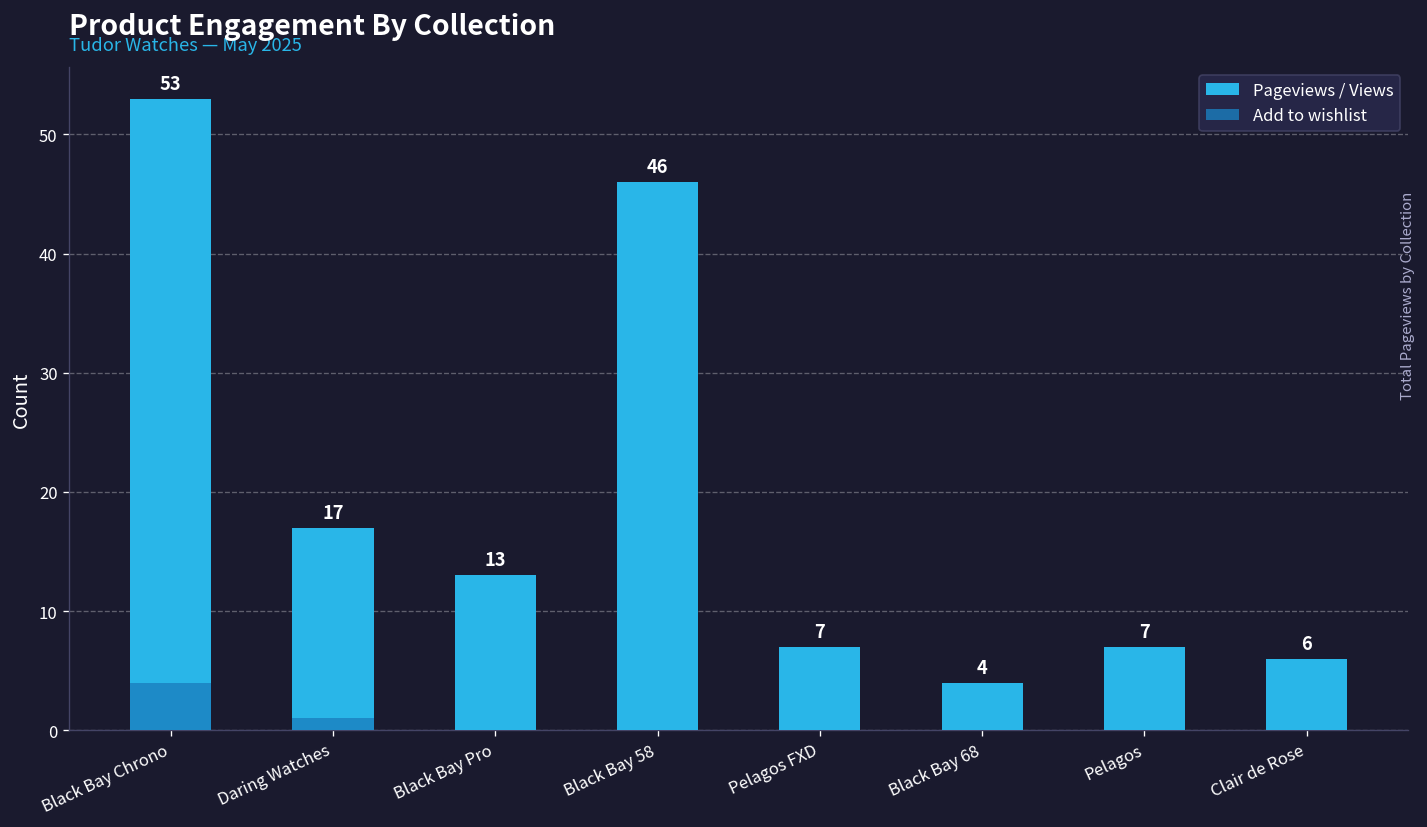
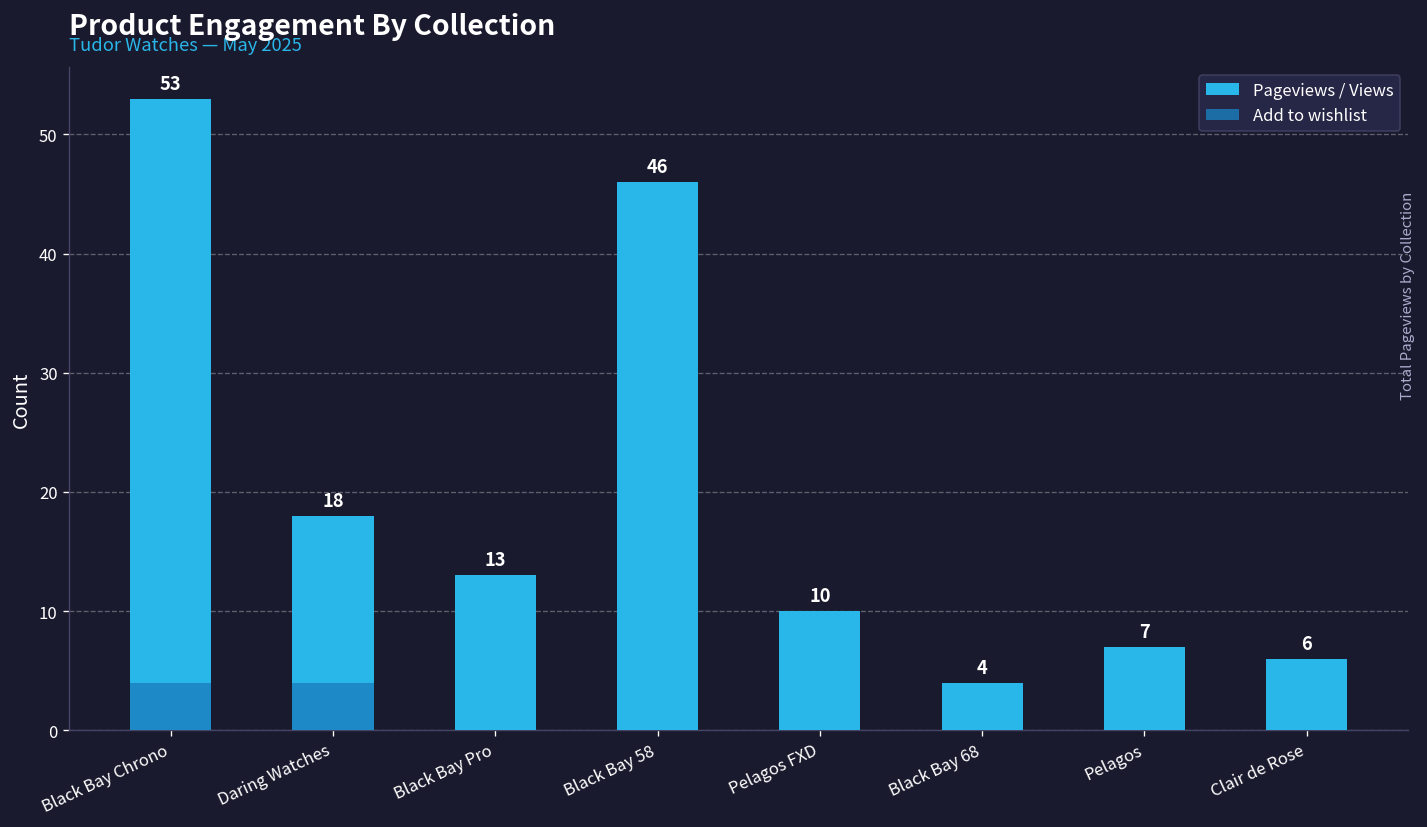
Pageviews / Views, Daring Watches: 17 -> 18
Add to wishlist, Daring Watches: 1 -> 4
Pageviews / Views, Pelagos FXD: 7 -> 10
